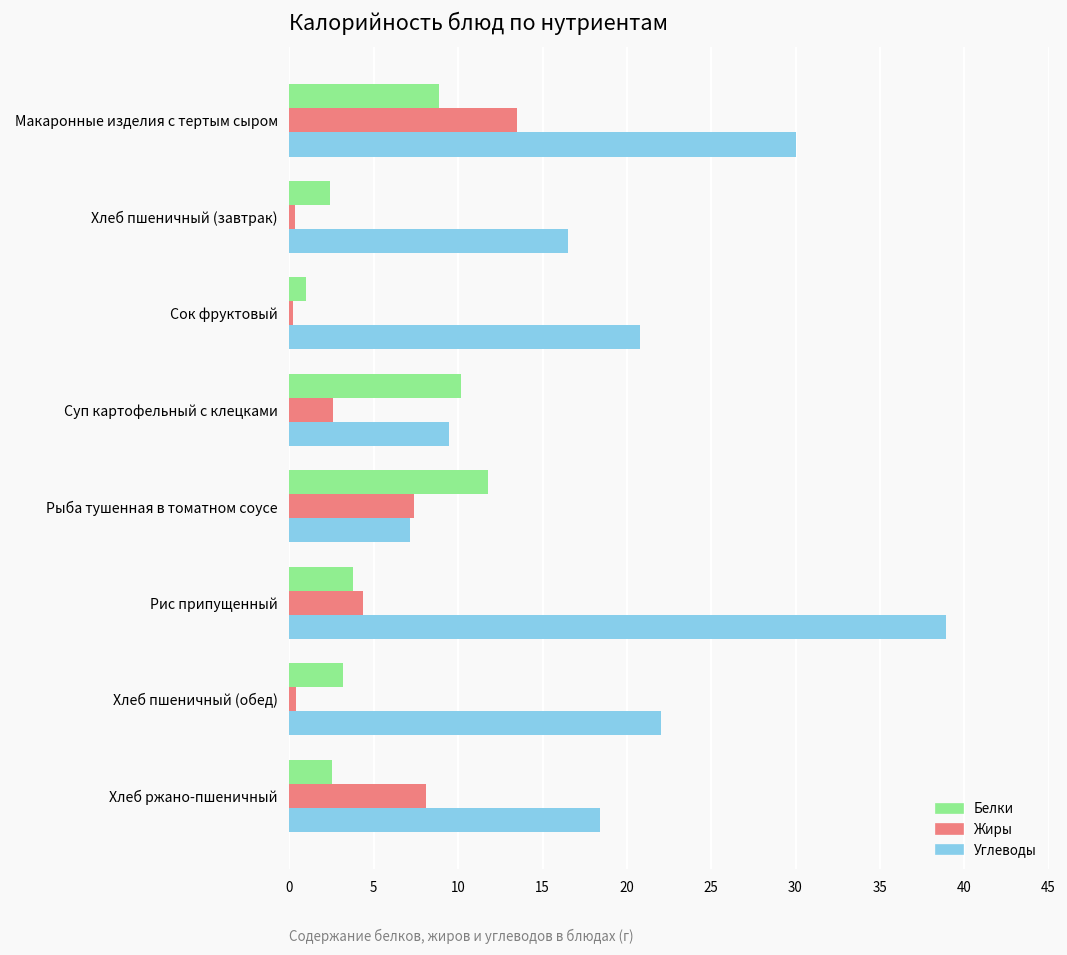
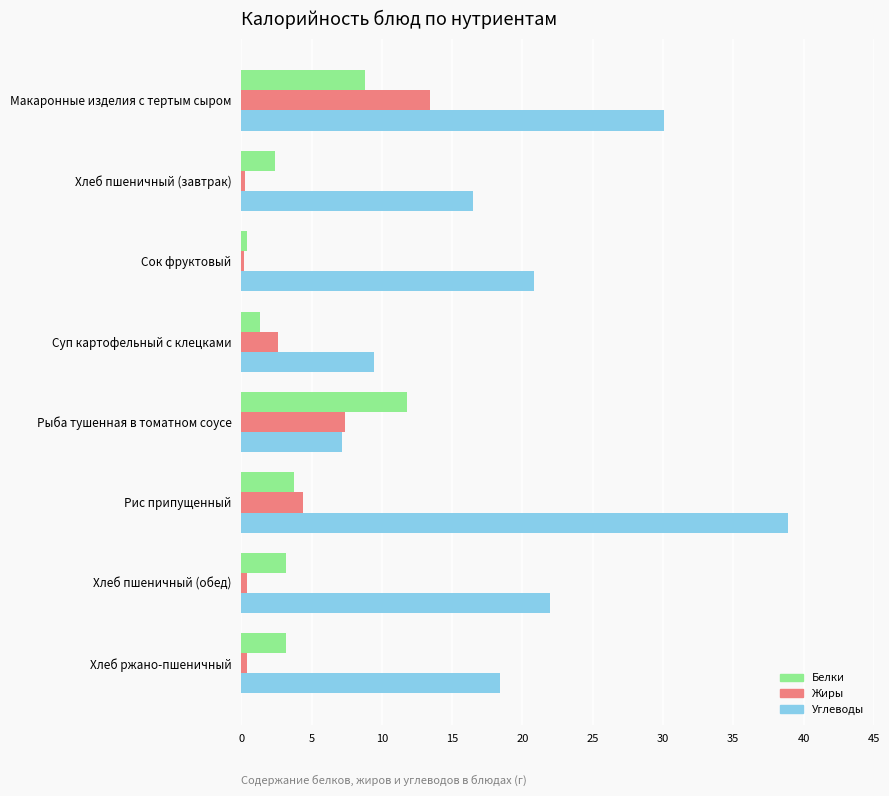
Белки, Сок фруктовый: 1.0 -> 0.4
Белки, Суп картофельный с клецками: 10.2 -> 1.4
Белки, Хлеб ржано-пшеничный: 2.5 -> 3.2
Жиры, Хлеб ржано-пшеничный: 8.1 -> 0.4
